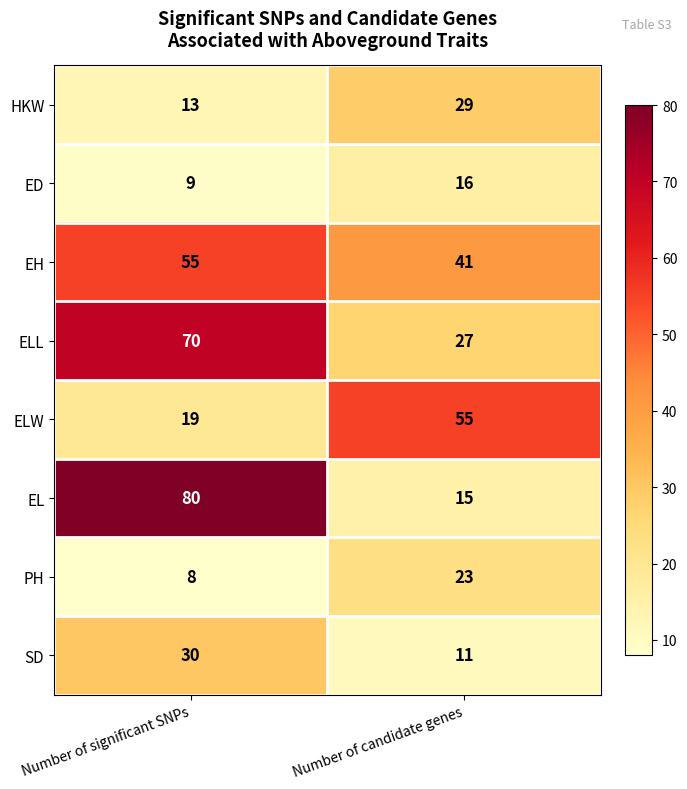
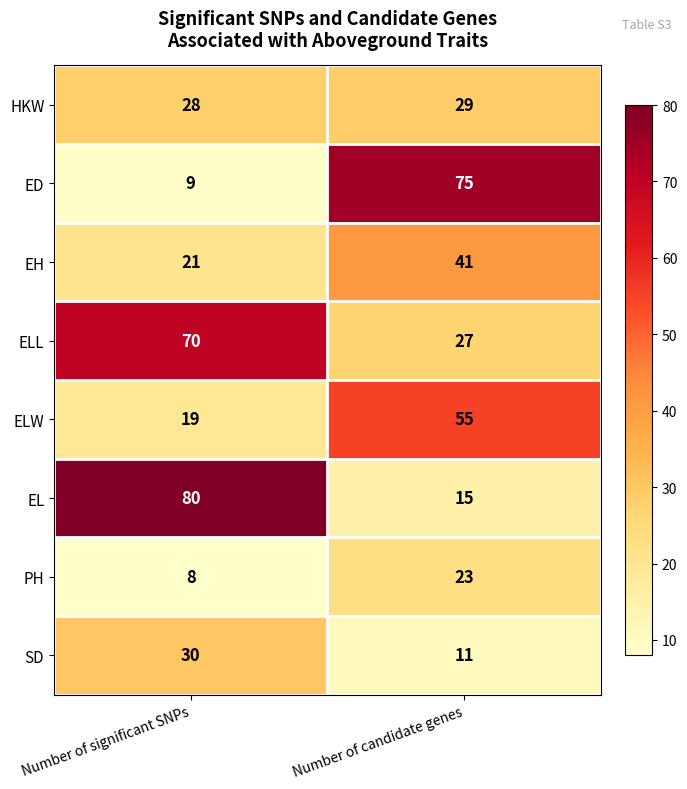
HKW, Number of significant SNPs: 13 -> 28
ED, Number of candidate genes: 16 -> 75
EH, Number of significant SNPs: 55 -> 21
